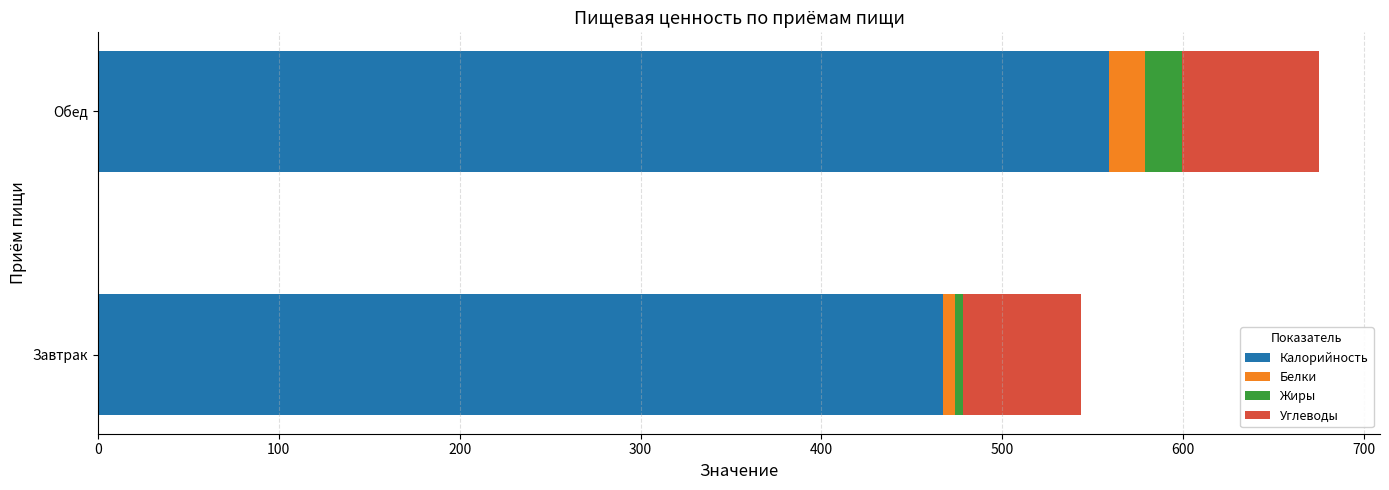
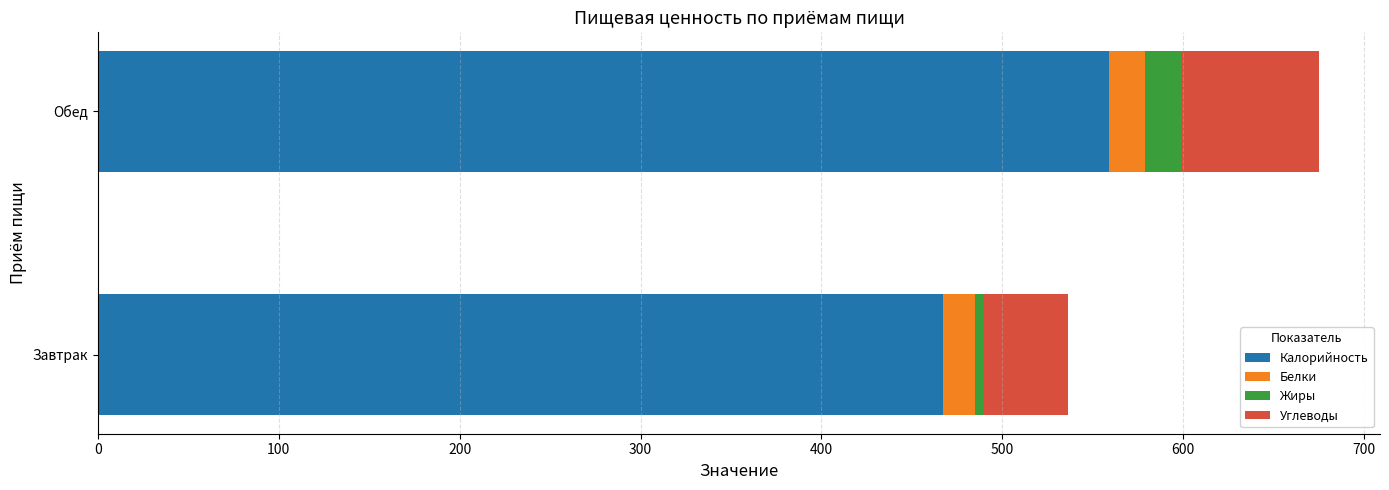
Белки, Завтрак: 7 -> 18
Углеводы, Завтрак: 65 -> 47
